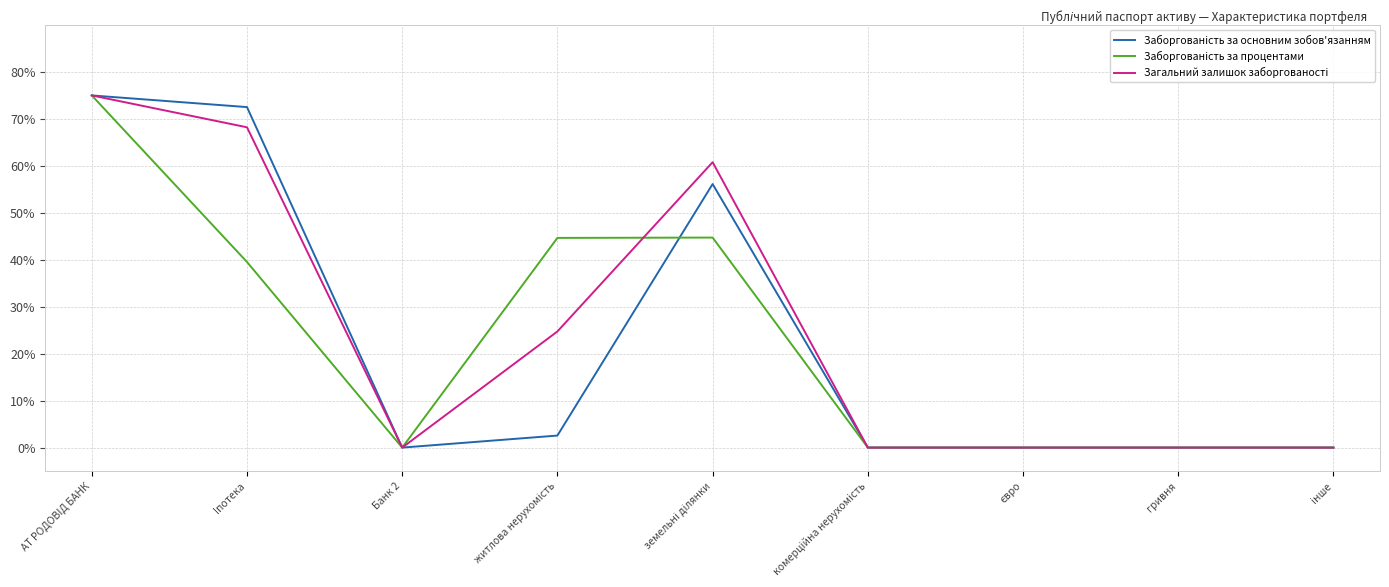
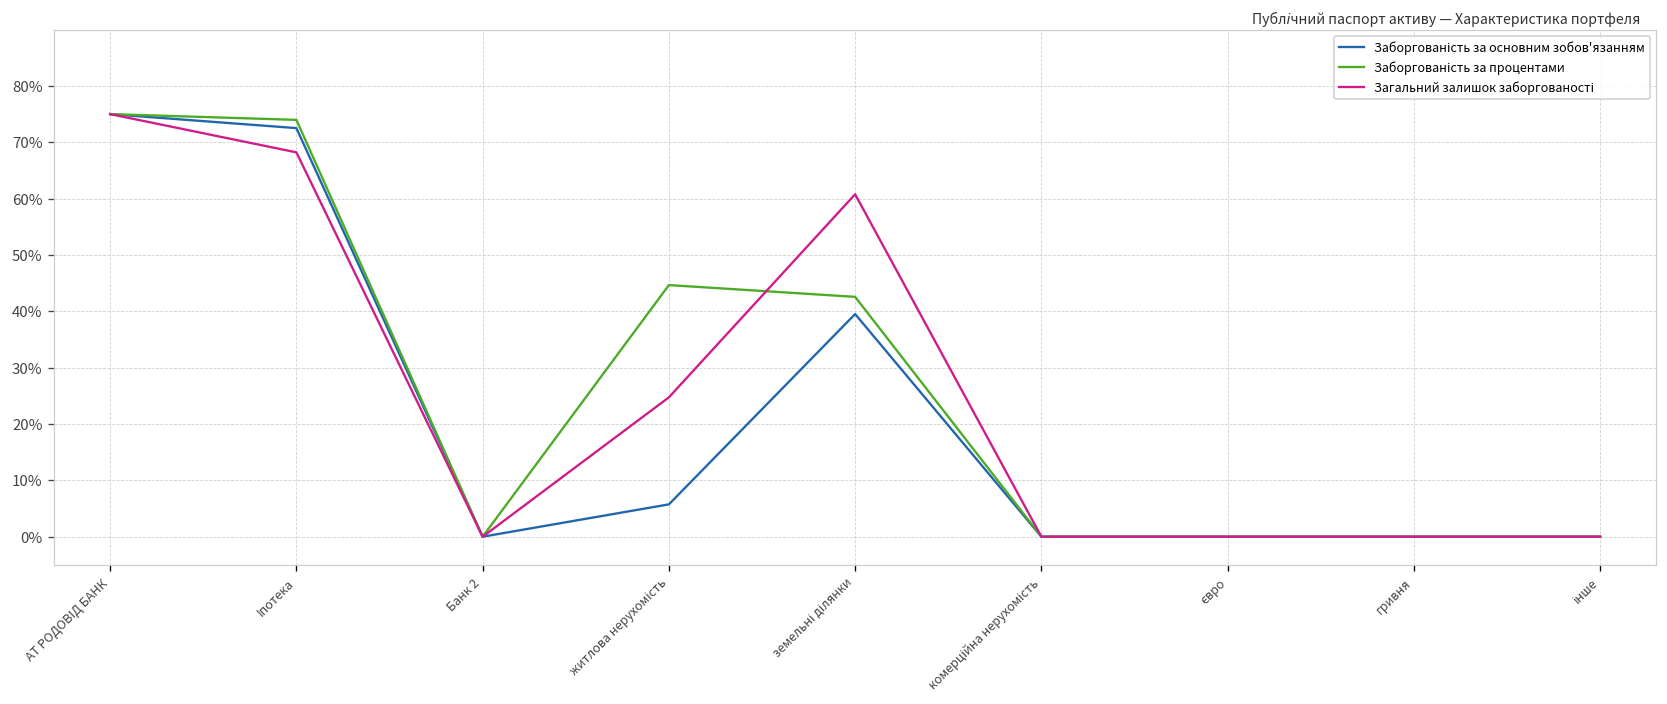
Заборгованість за процентами, Іпотека: 40% -> 74%
Заборгованість за основним зобов'язанням, житлова нерухомість: 3% -> 6%
Заборгованість за основним зобов'язанням, земельні ділянки: 56% -> 40%
Заборгованість за процентами, земельні ділянки: 45% -> 43%
